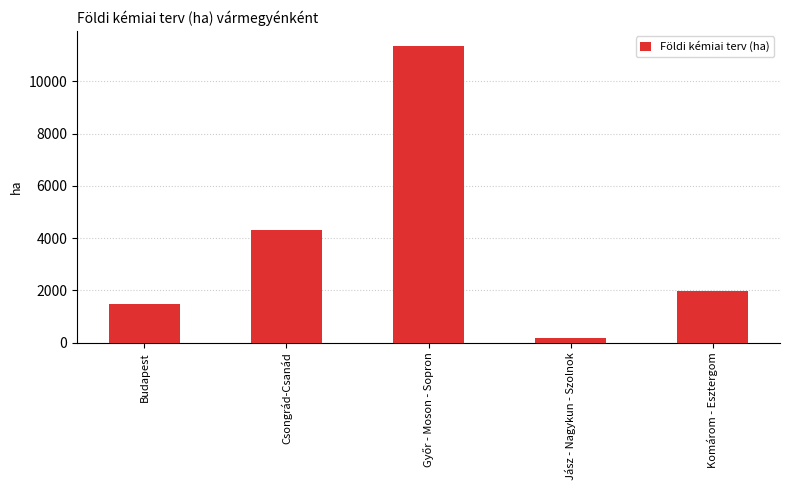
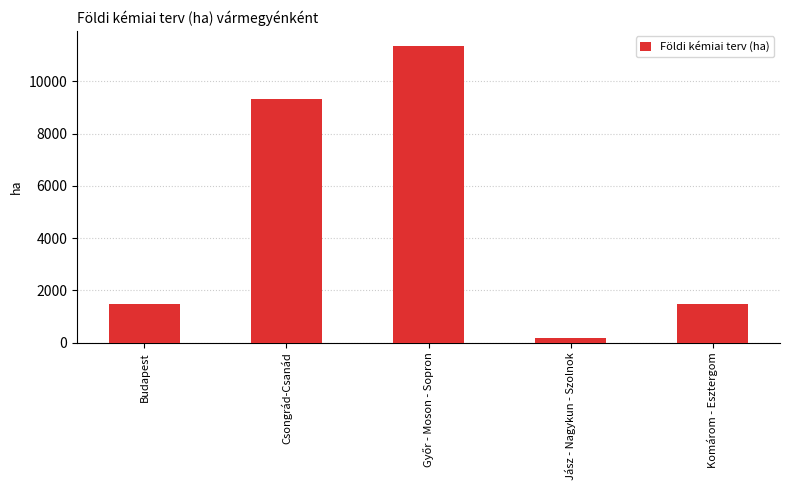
Csongrád-Csanád: 4300 -> 9300
Komárom - Esztergom: 2000 -> 1500
